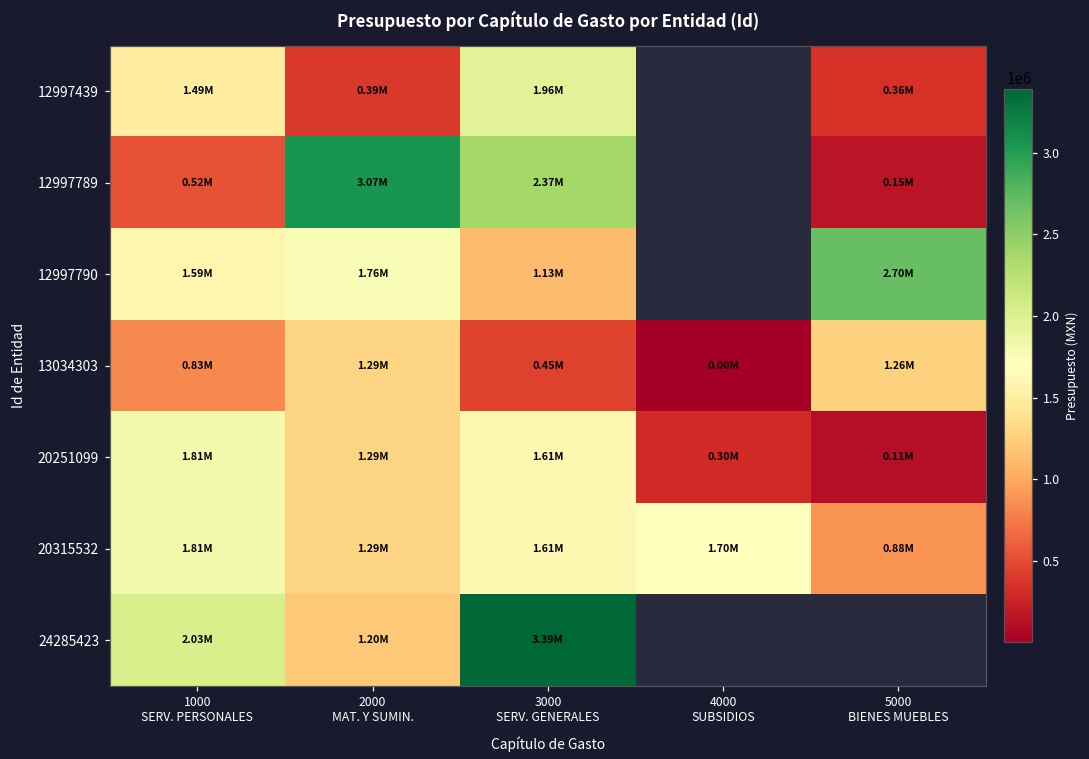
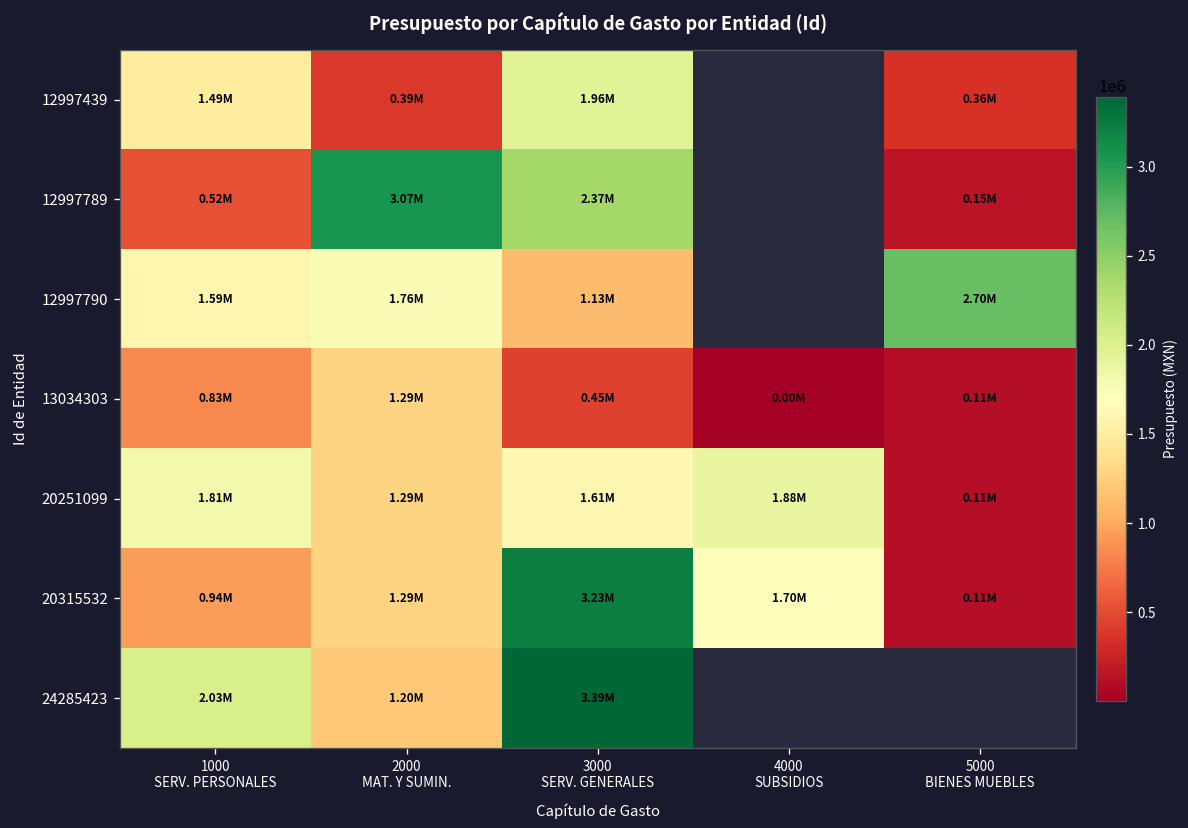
13034303, 5000 BIENES MUEBLES: 1.26M -> 0.11M
20251099, 4000 SUBSIDIOS: 0.30M -> 1.88M
20315532, 1000 SERV. PERSONALES: 1.81M -> 0.94M
20315532, 3000 SERV. GENERALES: 1.61M -> 3.23M
20315532, 5000 BIENES MUEBLES: 0.88M -> 0.11M
